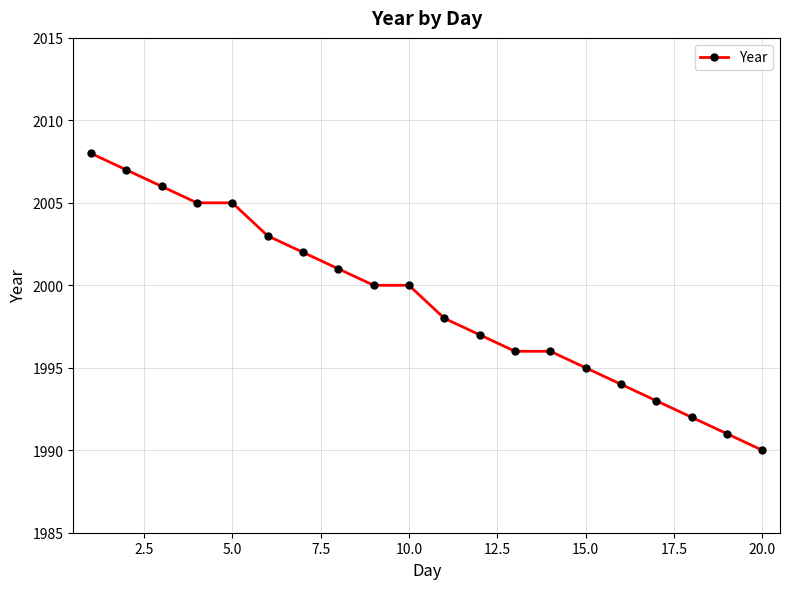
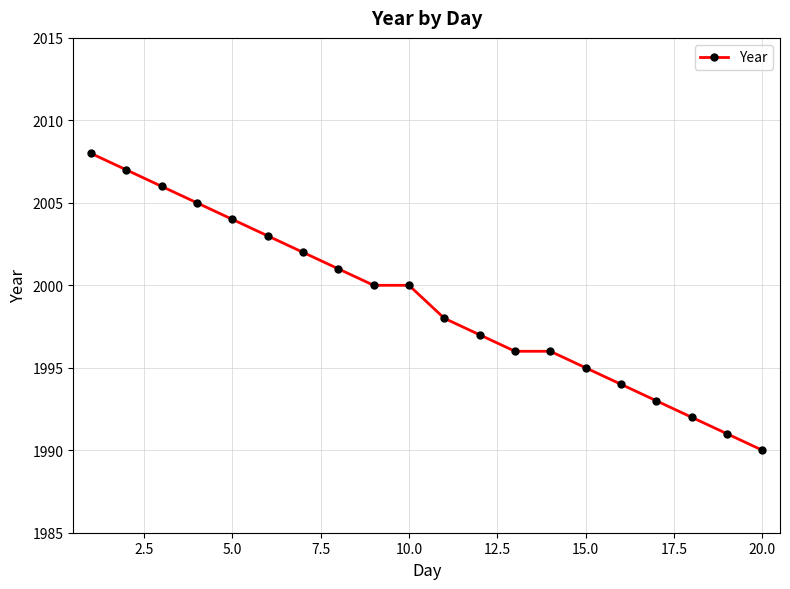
5.0: 2005 -> 2004
